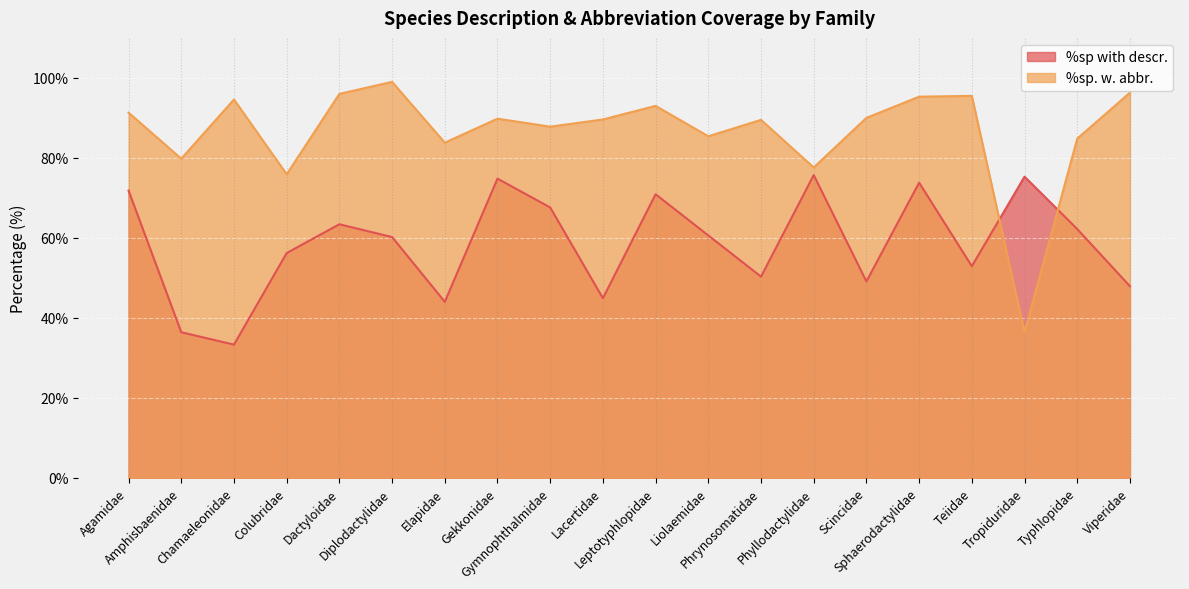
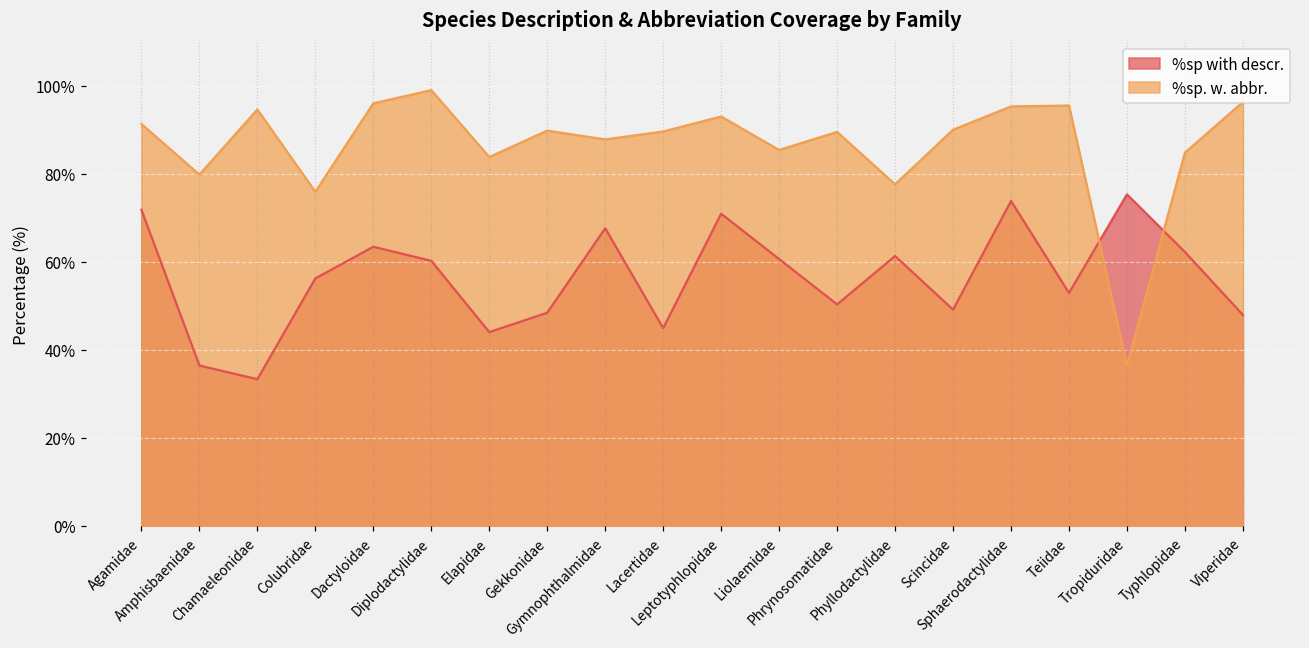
%sp with descr., Gekkonidae: 75% -> 48%
%sp with descr., Phyllodactylidae: 76% -> 61%
